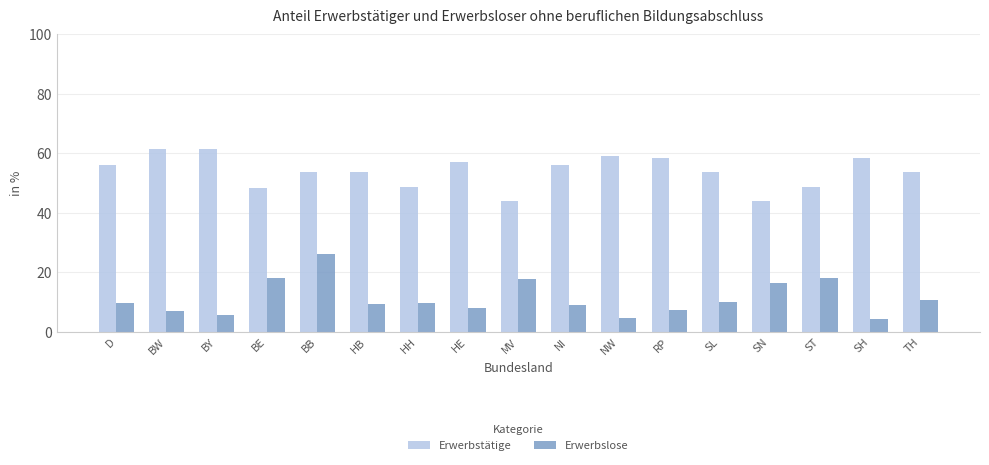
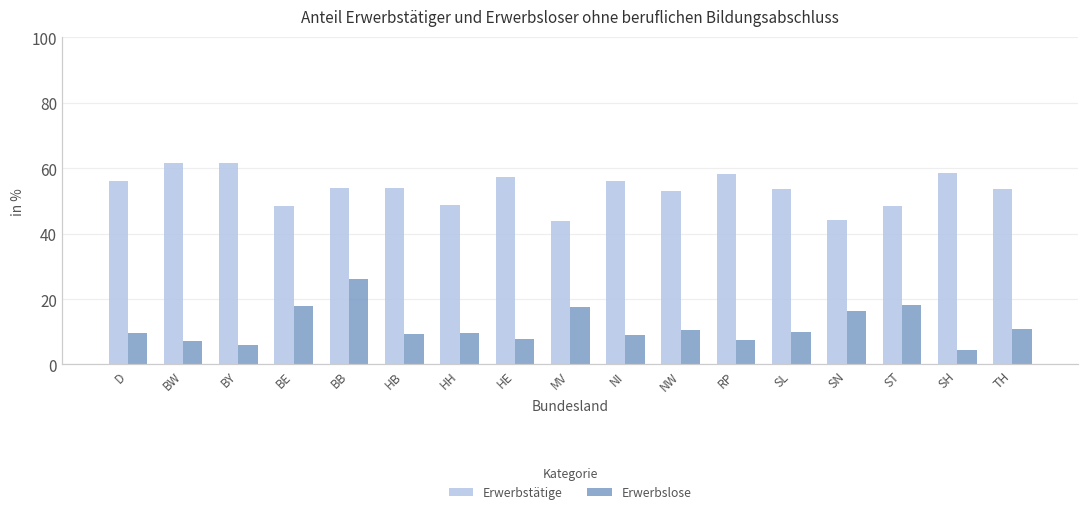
Erwerbstätige, NW: 59 -> 53
Erwerbslose, NW: 5 -> 10
